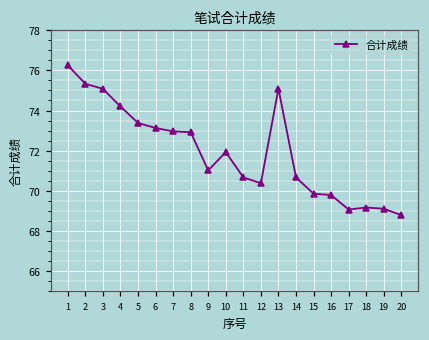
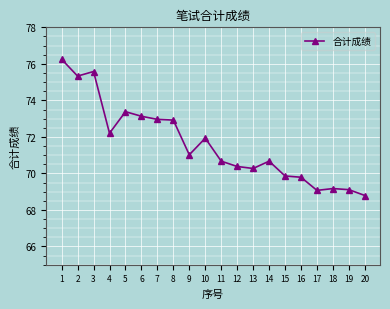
3: 75.1 -> 75.6
4: 74.2 -> 72.2
13: 75.1 -> 70.3
